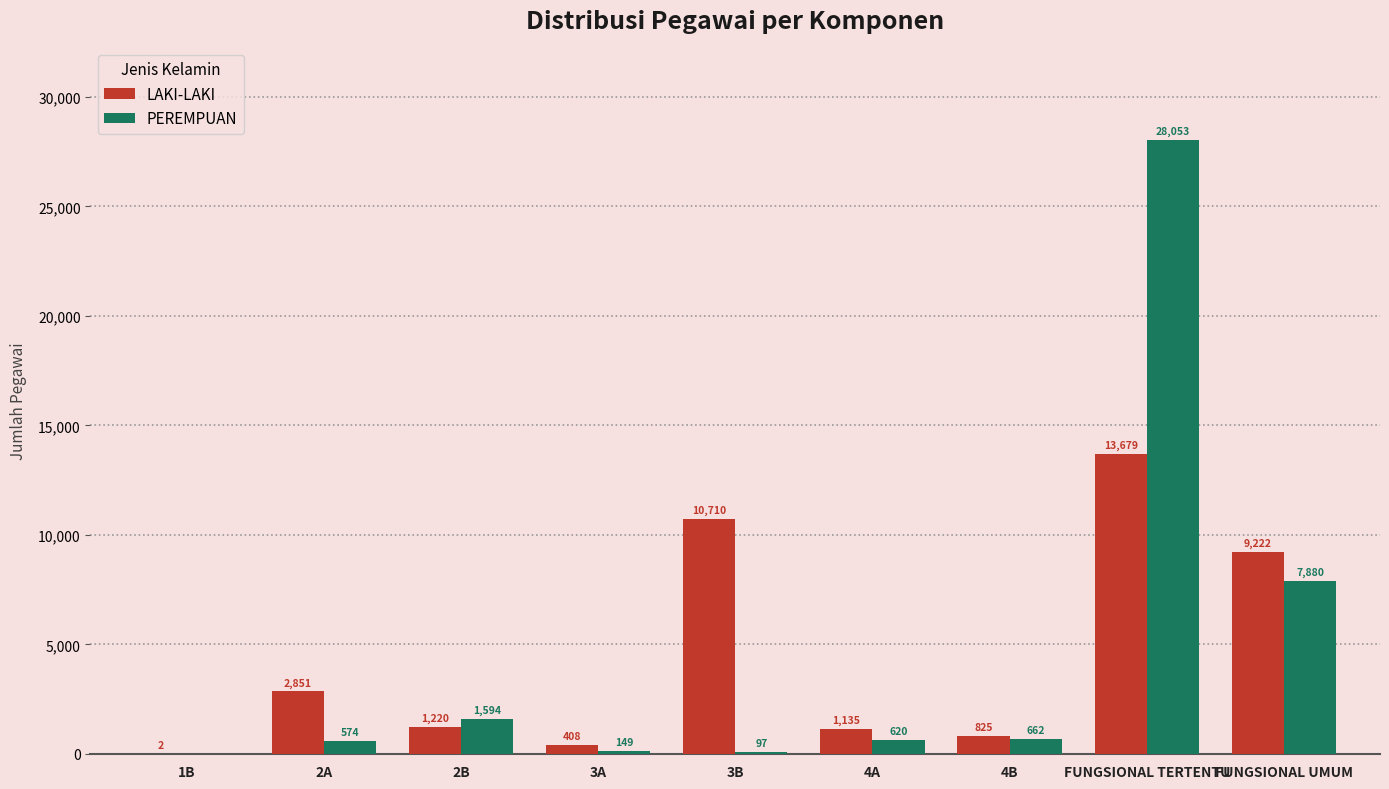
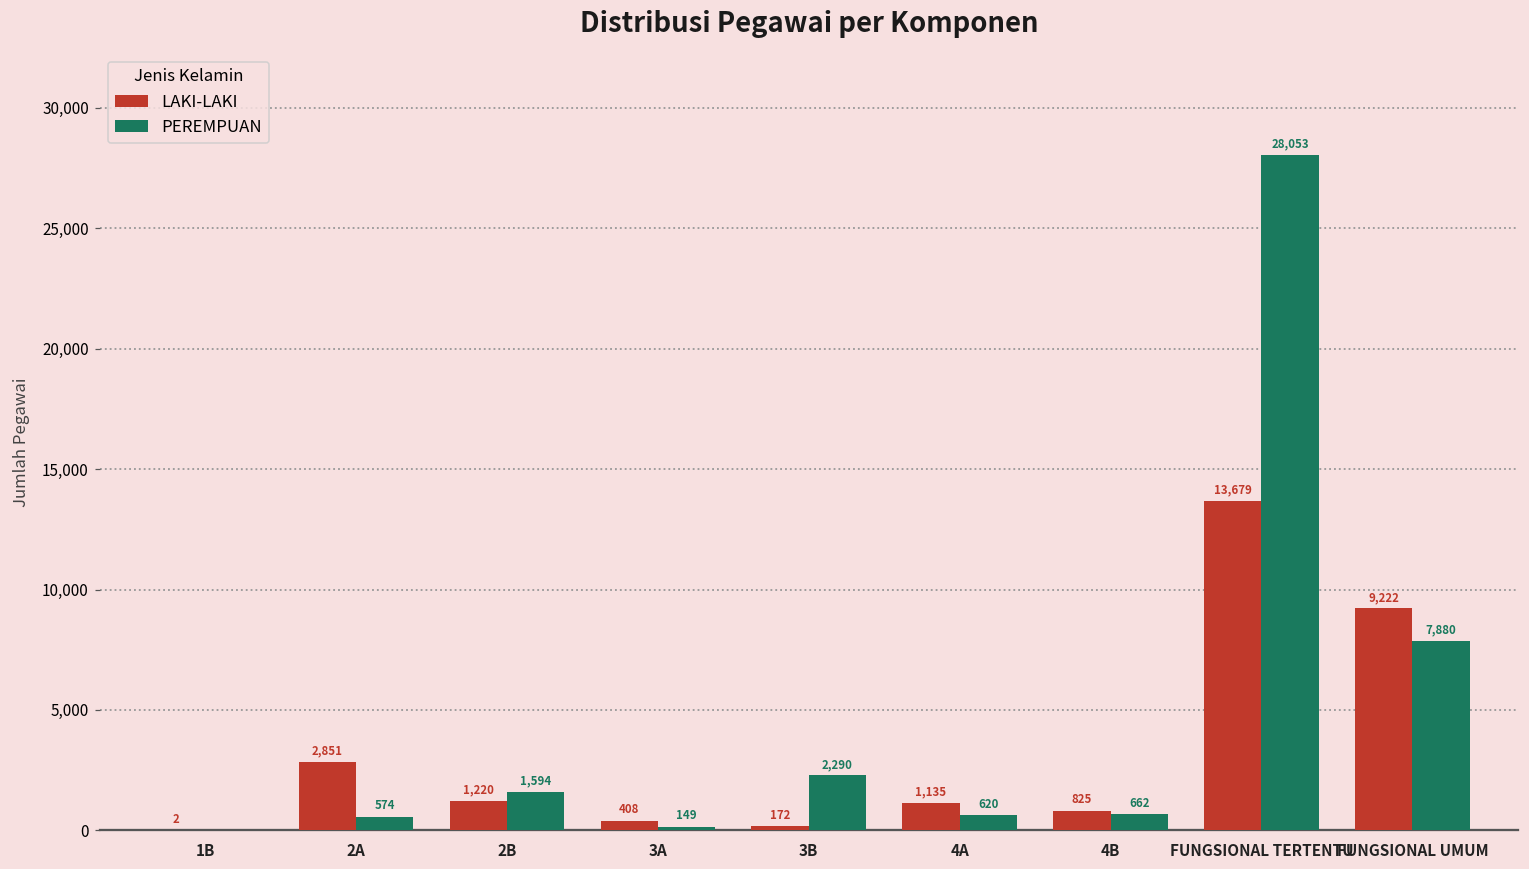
LAKI-LAKI, 3B: 10,710 -> 172
PEREMPUAN, 3B: 97 -> 2,290
